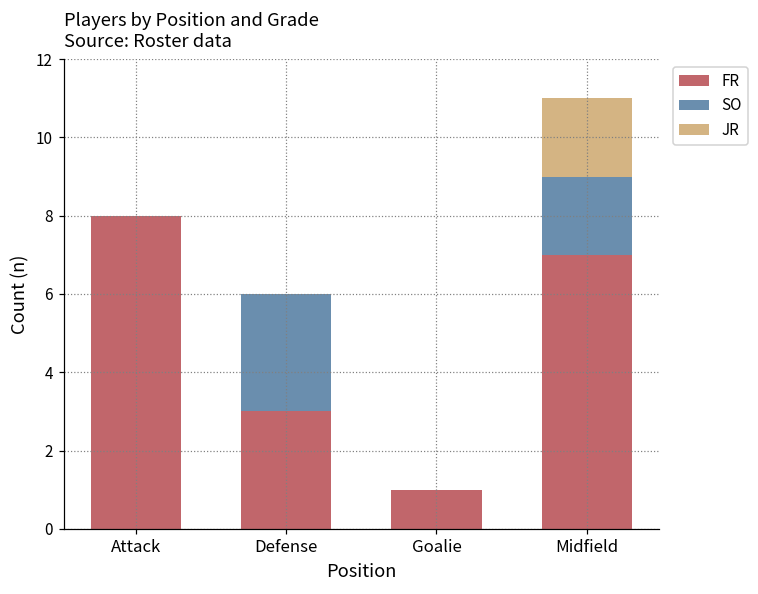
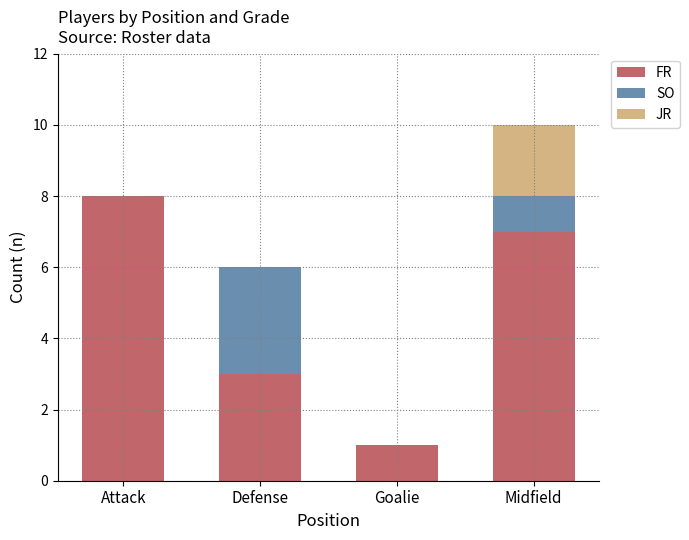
SO, Midfield: 2 -> 1
